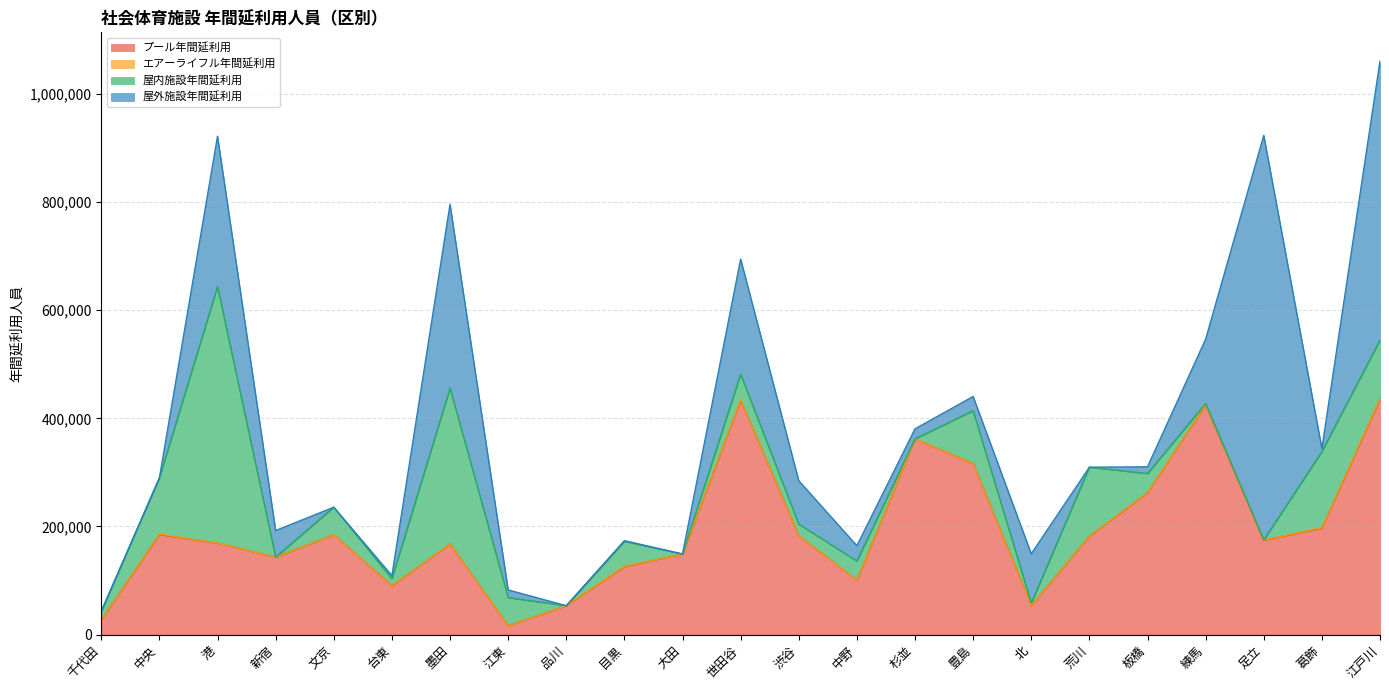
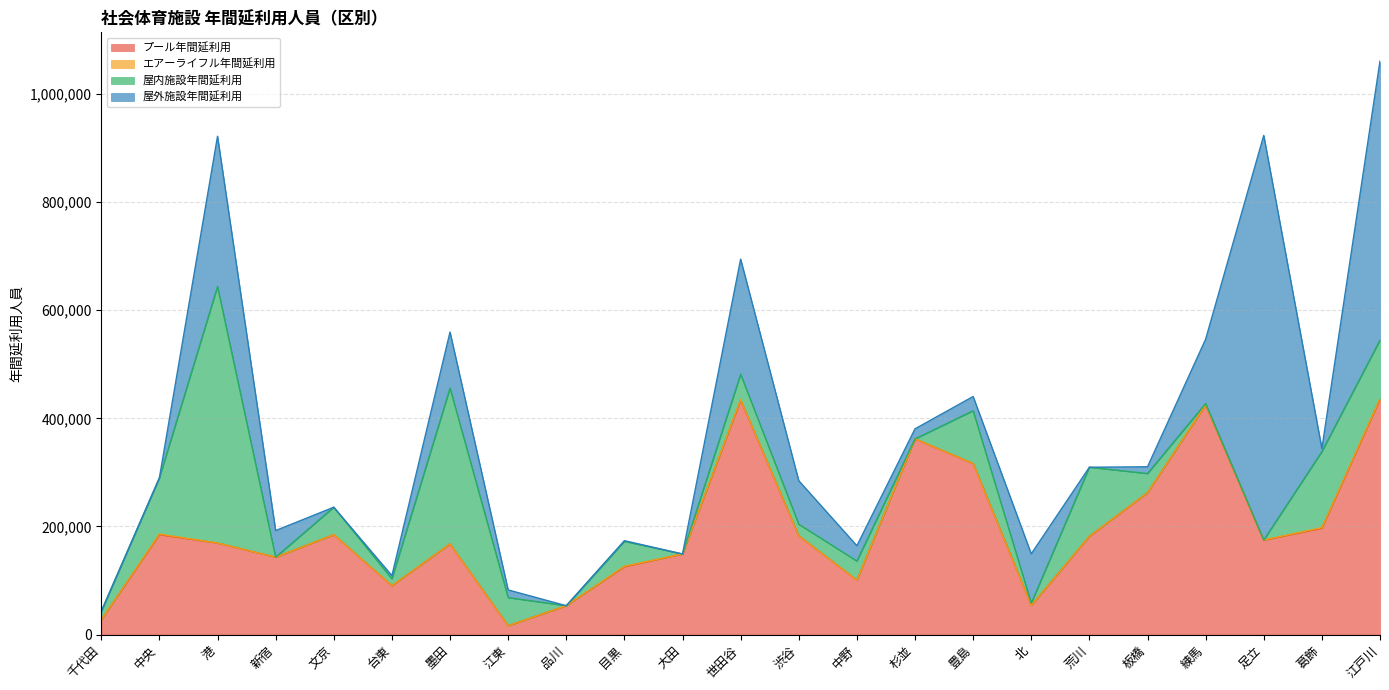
屋外施設年間延利用, 墨田: 340,000 -> 100,000
